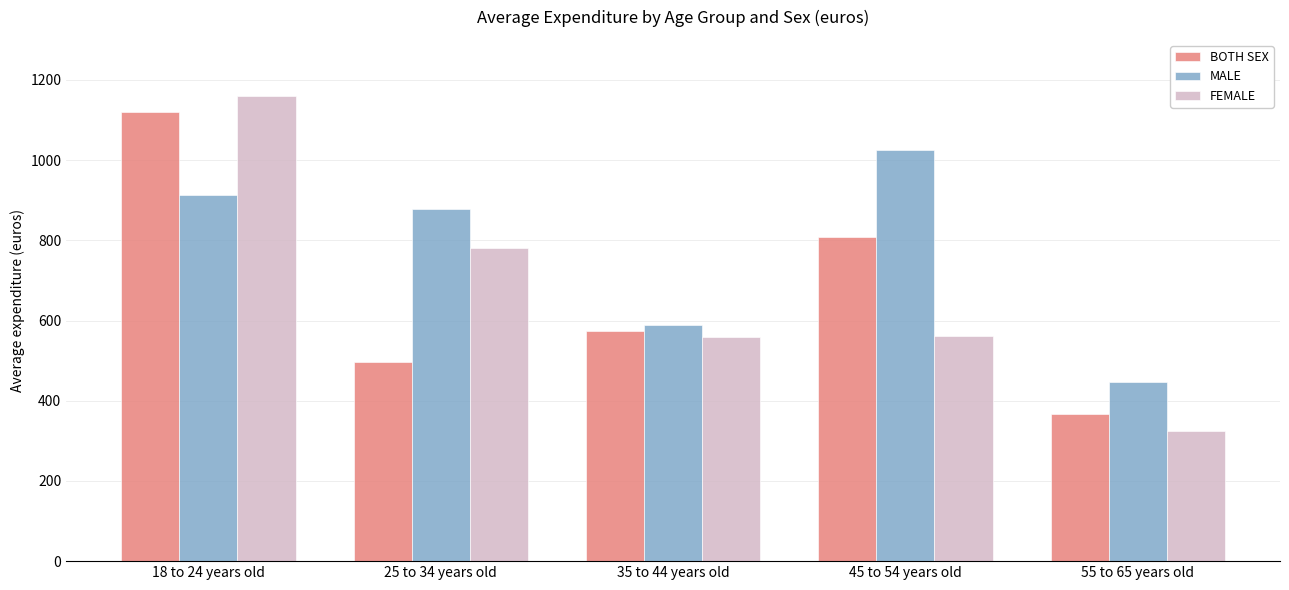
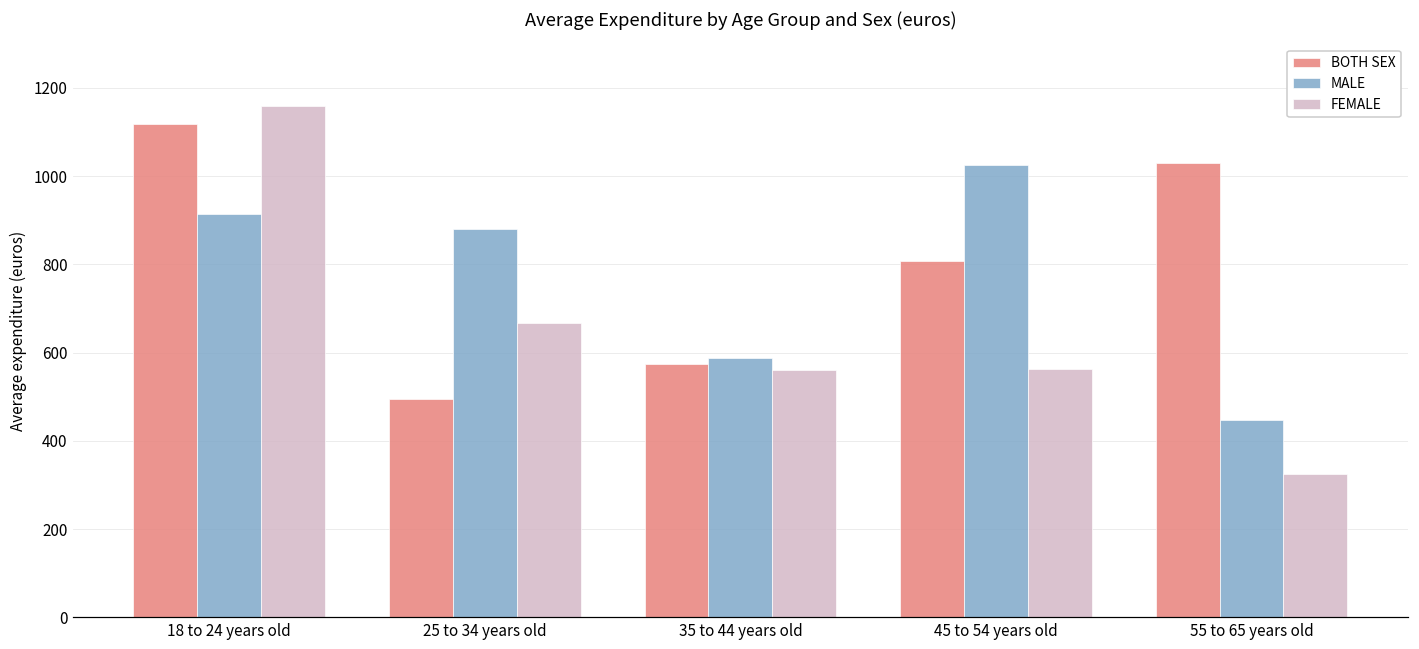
FEMALE, 25 to 34 years old: 780 -> 670
BOTH SEX, 55 to 65 years old: 370 -> 1030
